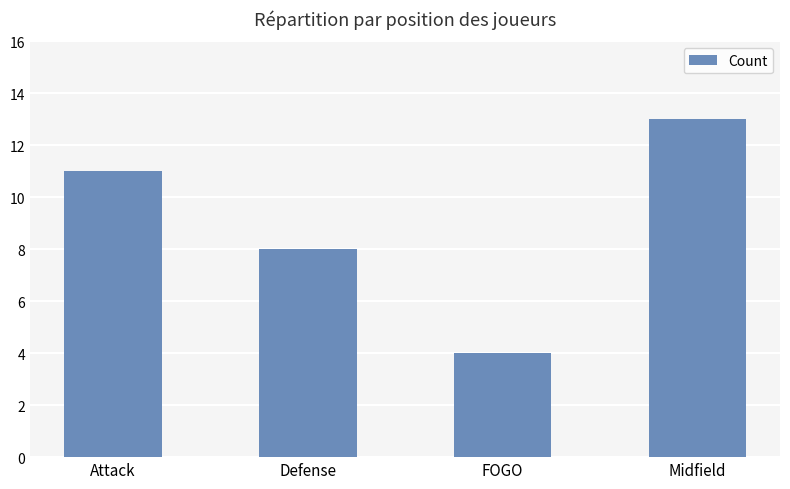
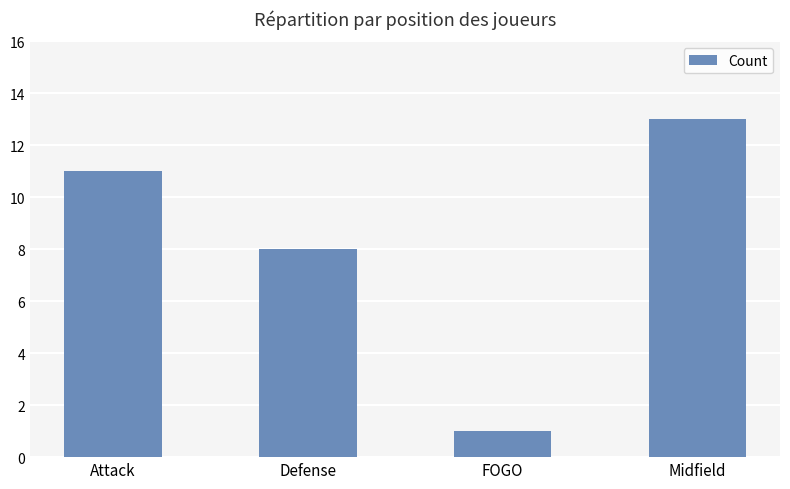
FOGO: 4 -> 1
